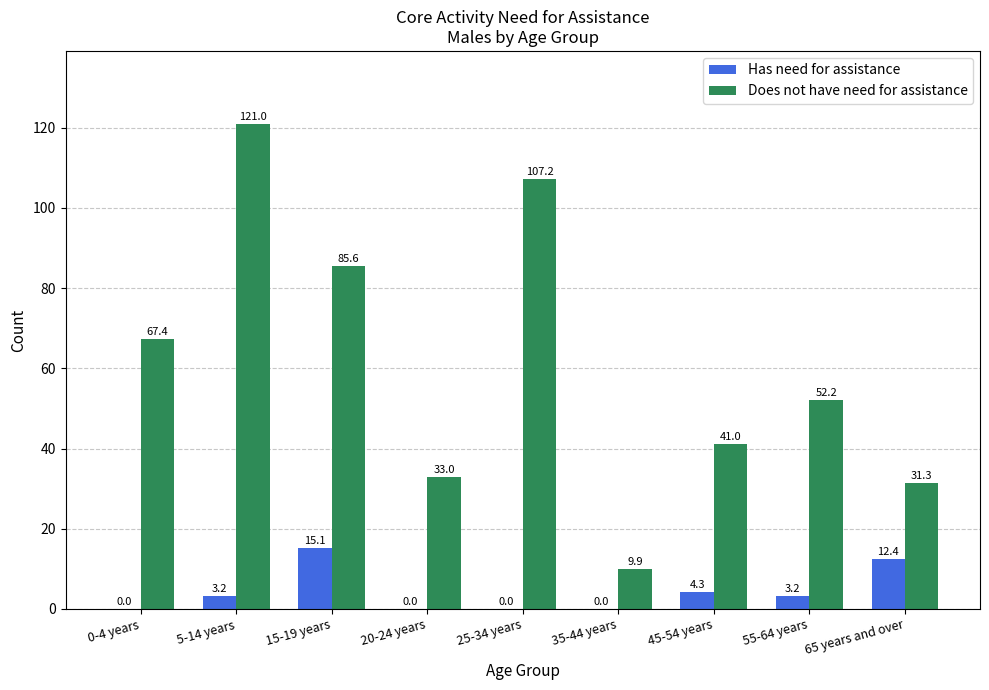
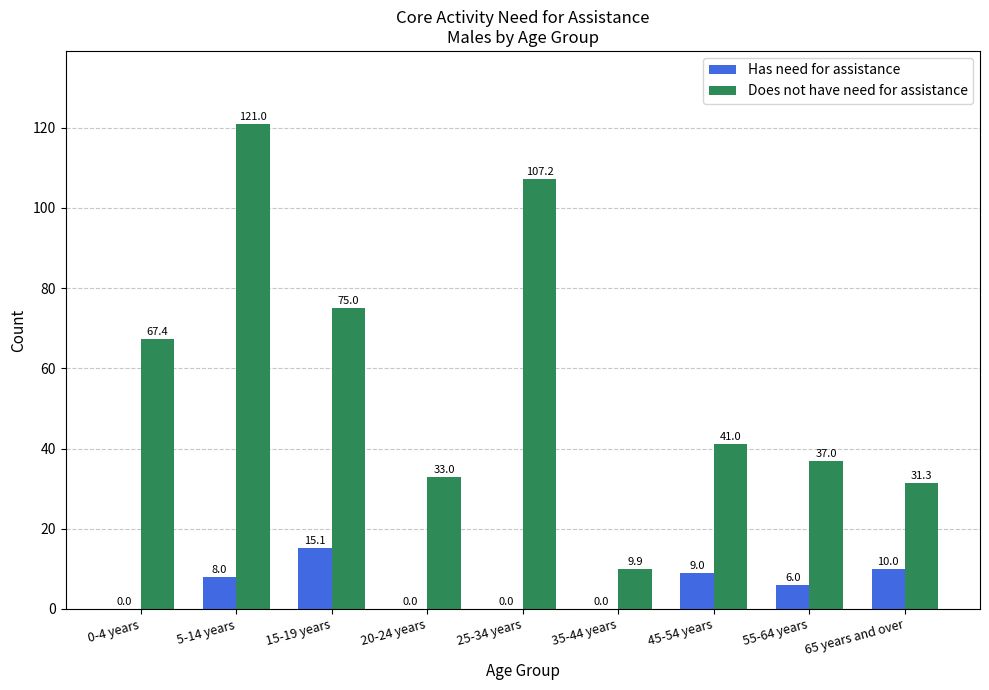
Has need for assistance, 5-14 years: 3.2 -> 8.0
Does not have need for assistance, 15-19 years: 85.6 -> 75.0
Has need for assistance, 45-54 years: 4.3 -> 9.0
Has need for assistance, 55-64 years: 3.2 -> 6.0
Does not have need for assistance, 55-64 years: 52.2 -> 37.0
Has need for assistance, 65 years and over: 12.4 -> 10.0
